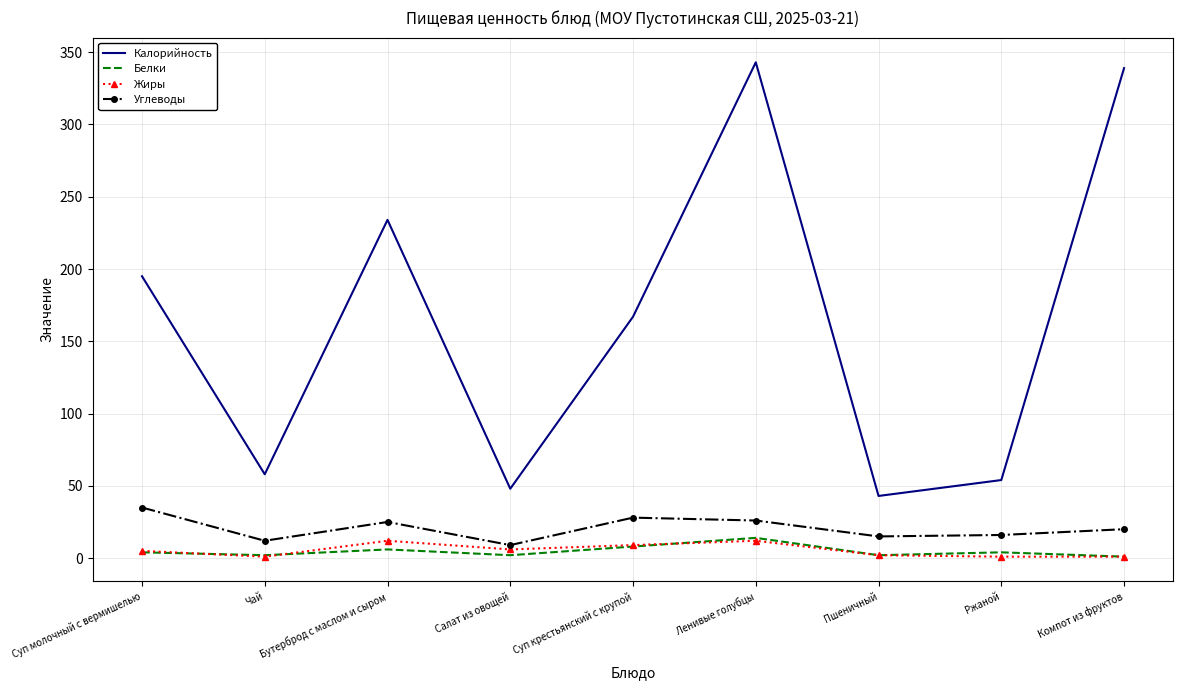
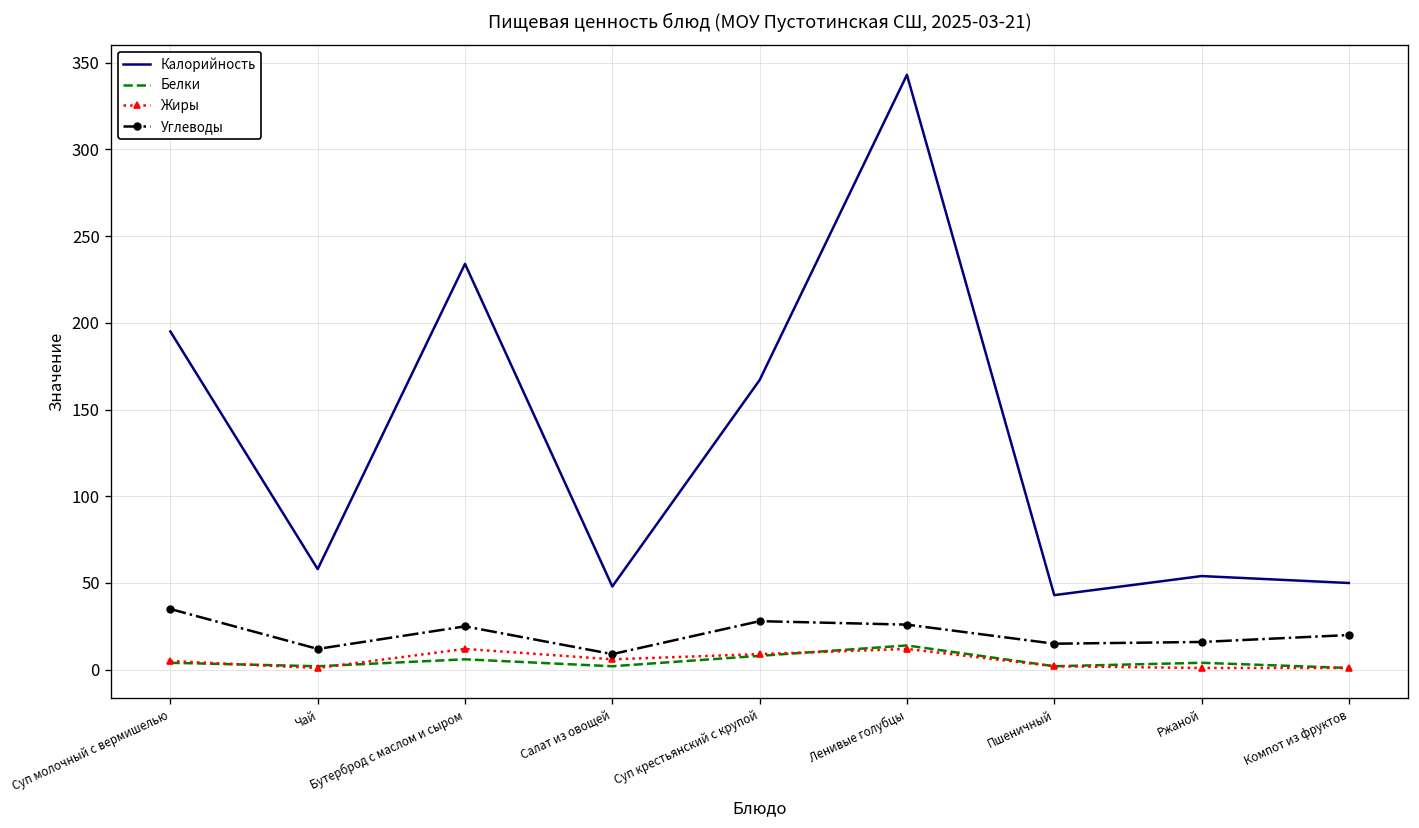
Калорийность, Компот из фруктов: 339 -> 50
